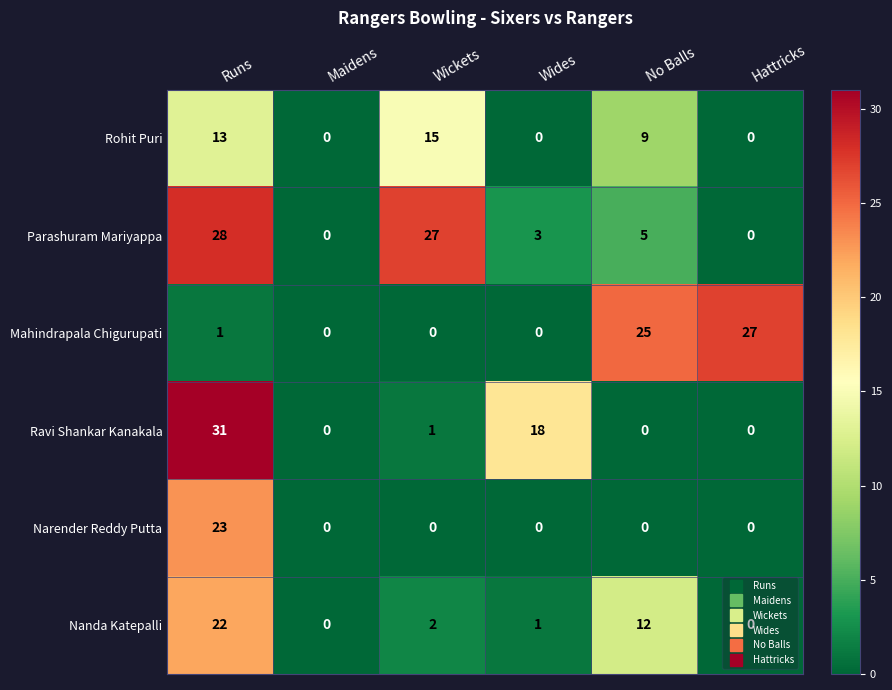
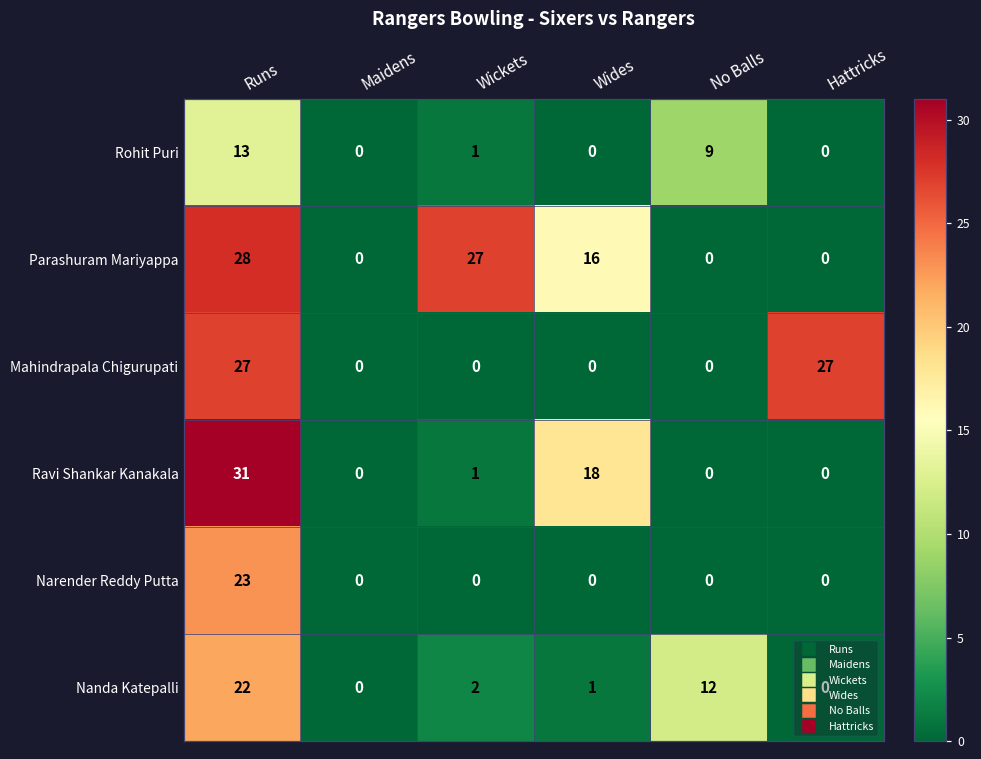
Rohit Puri, Wickets: 15 -> 1
Parashuram Mariyappa, Wides: 3 -> 16
Parashuram Mariyappa, No Balls: 5 -> 0
Mahindrapala Chigurupati, Runs: 1 -> 27
Mahindrapala Chigurupati, No Balls: 25 -> 0
